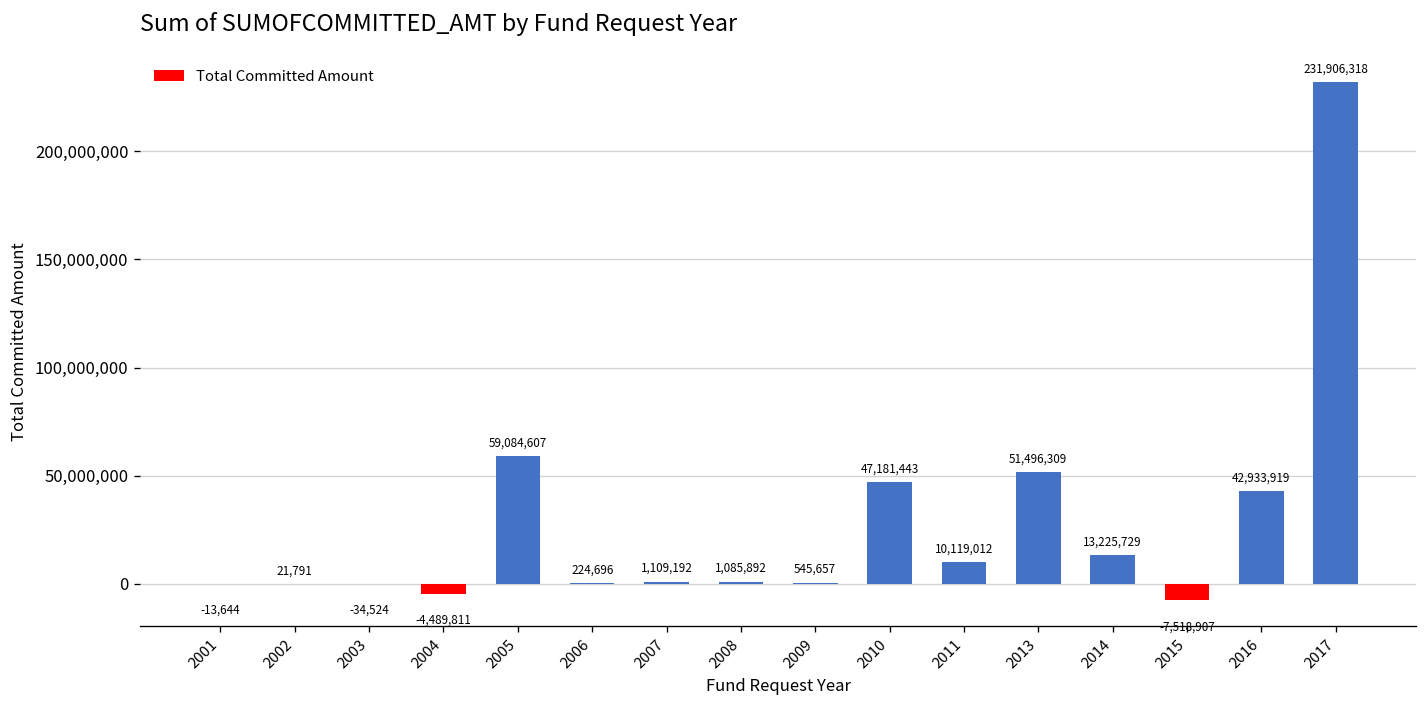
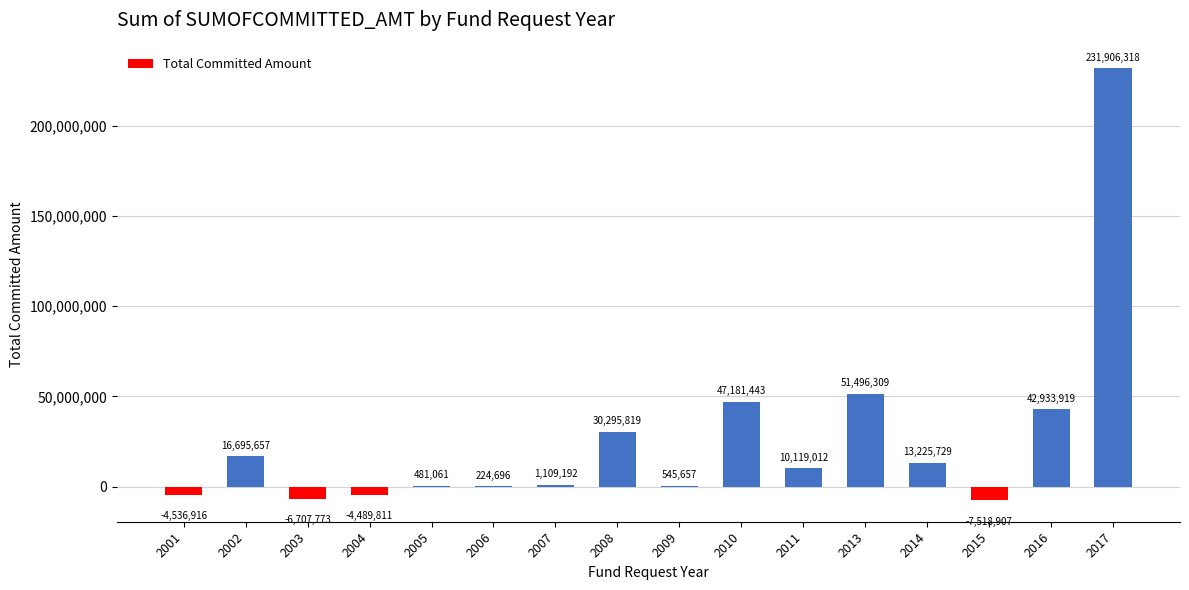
2001: -13,644 -> -4,536,916
2002: 21,791 -> 16,695,657
2003: -34,524 -> -6,707,773
2005: 59,084,607 -> 481,061
2008: 1,085,892 -> 30,295,819
